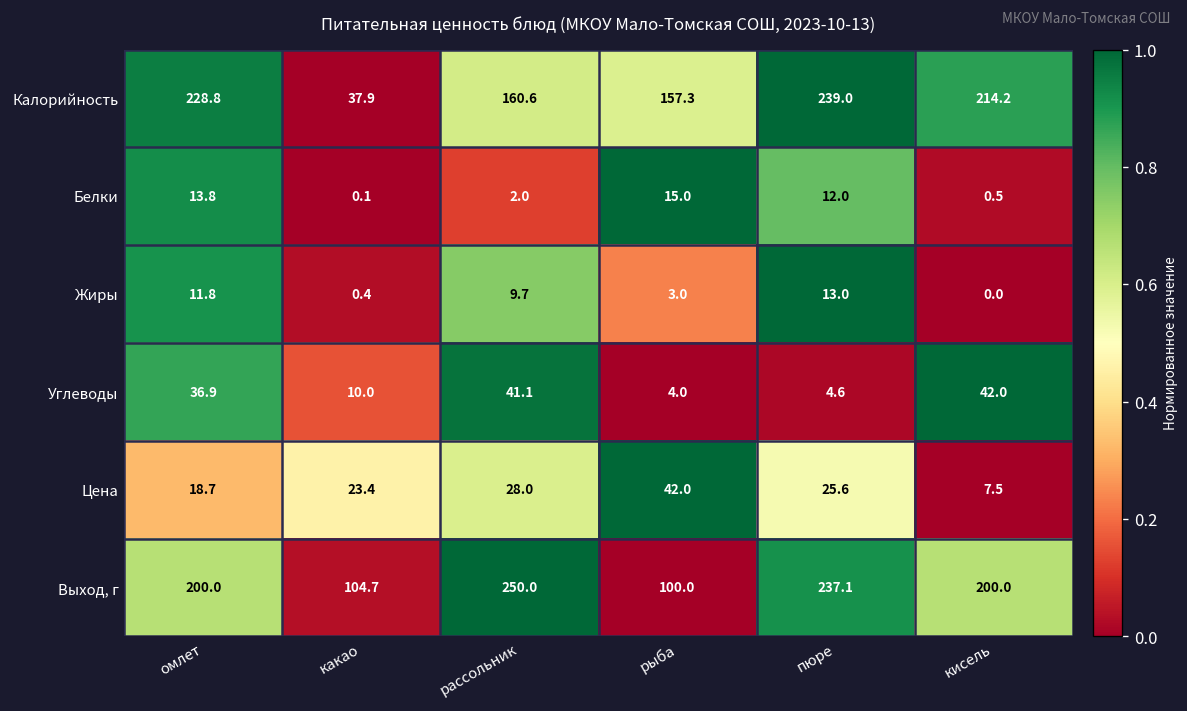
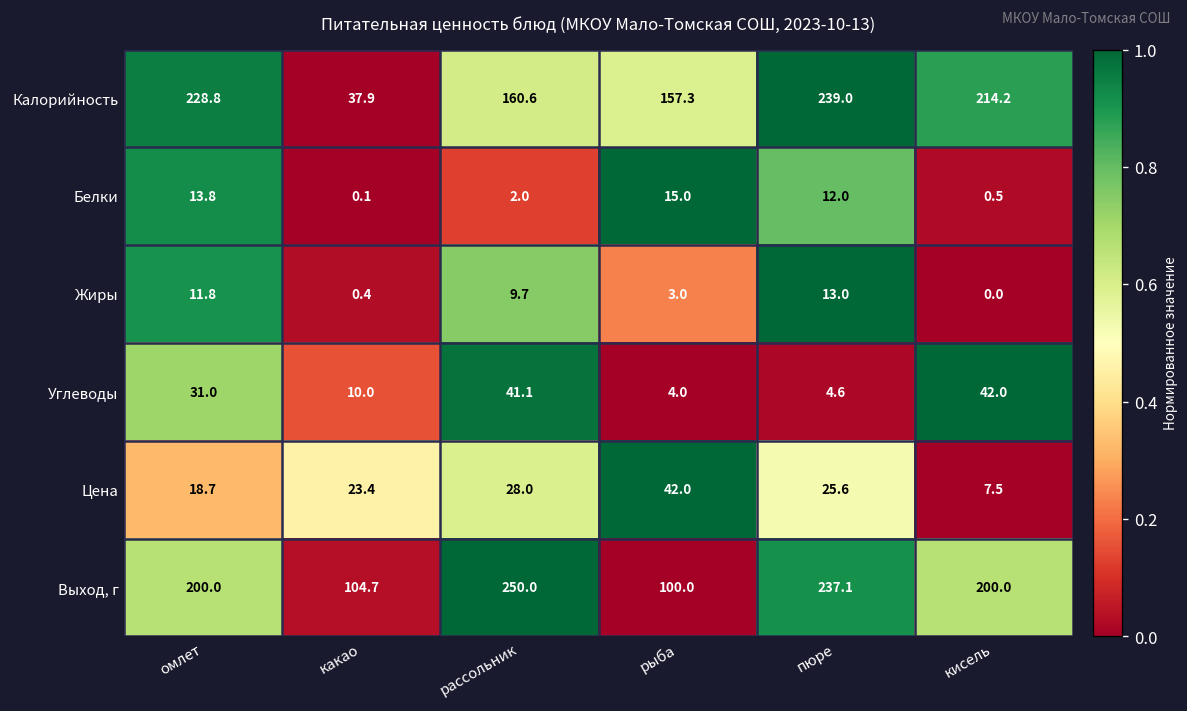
Углеводы, омлет: 36.9 -> 31.0
